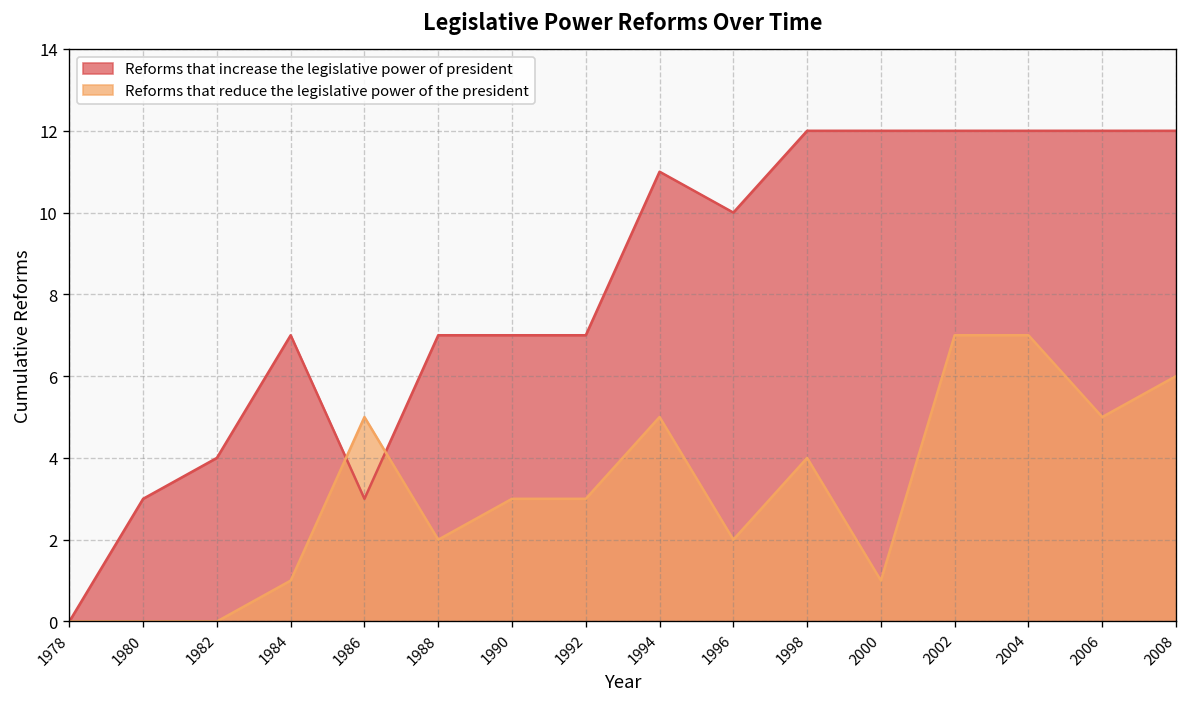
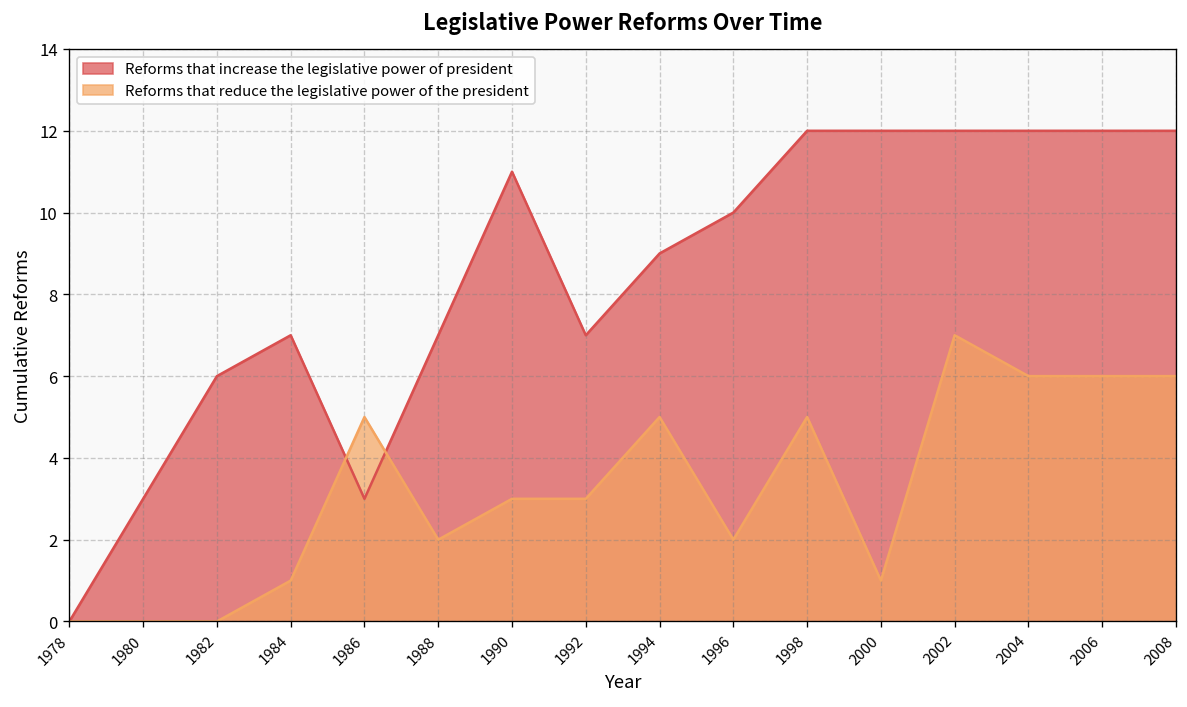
Reforms that increase the legislative power of president, 1982: 4 -> 6
Reforms that increase the legislative power of president, 1990: 7 -> 11
Reforms that increase the legislative power of president, 1994: 11 -> 9
Reforms that reduce the legislative power of the president, 1998: 4 -> 5
Reforms that reduce the legislative power of the president, 2004: 7 -> 6
Reforms that reduce the legislative power of the president, 2006: 5 -> 6
